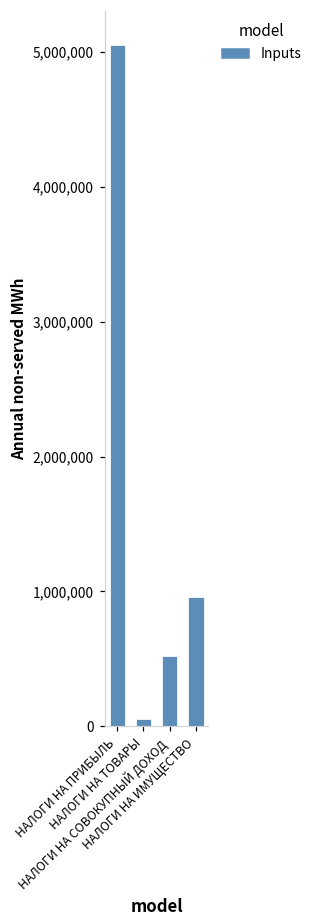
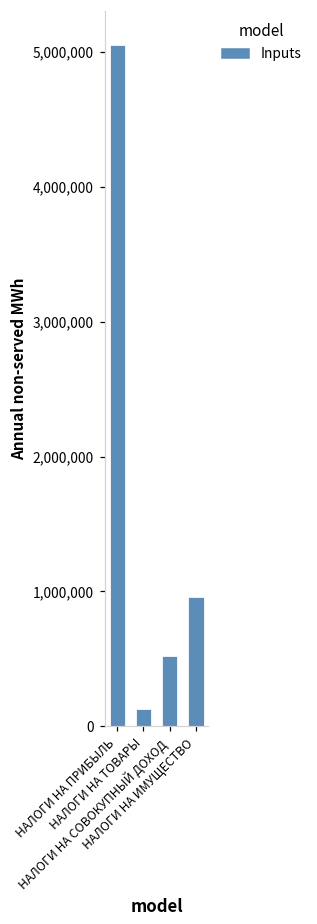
НАЛОГИ НА ТОВАРЫ: 50,000 -> 130,000
